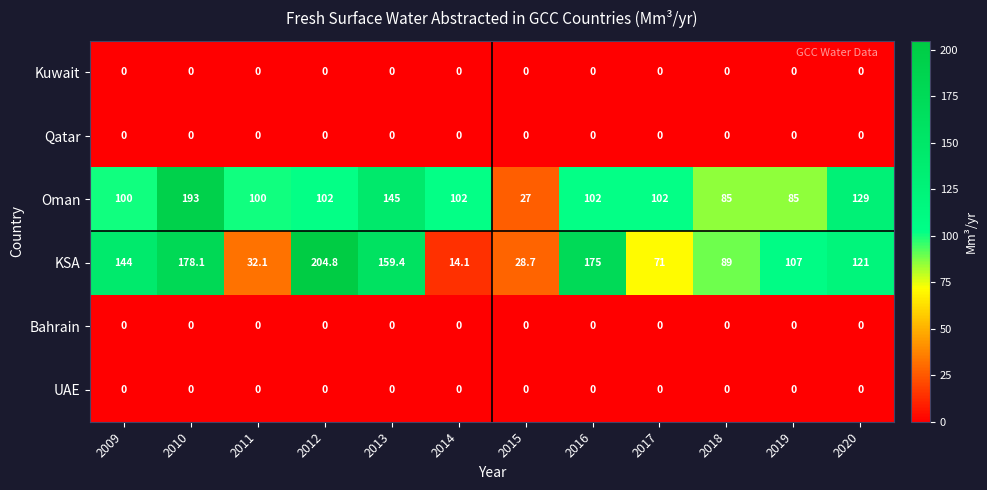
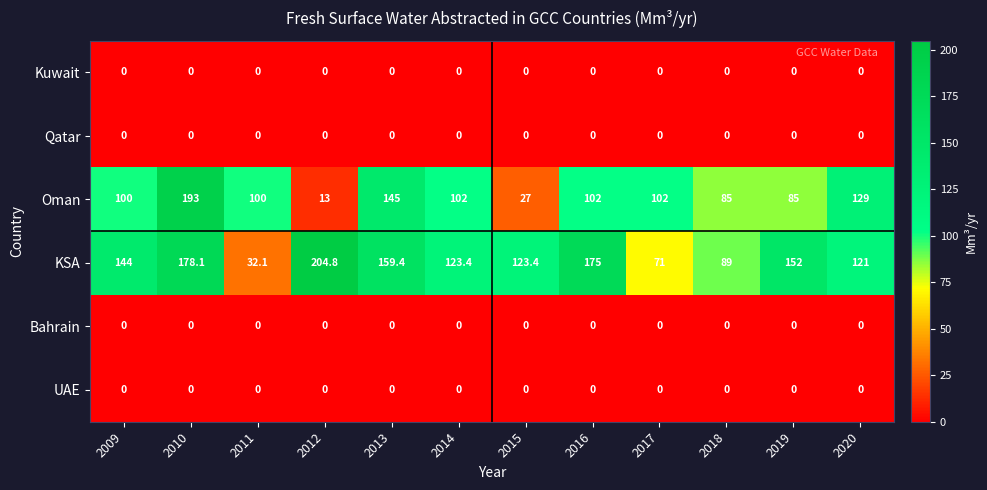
Oman, 2012: 102 -> 13
KSA, 2014: 14.1 -> 123.4
KSA, 2015: 28.7 -> 123.4
KSA, 2019: 107 -> 152
